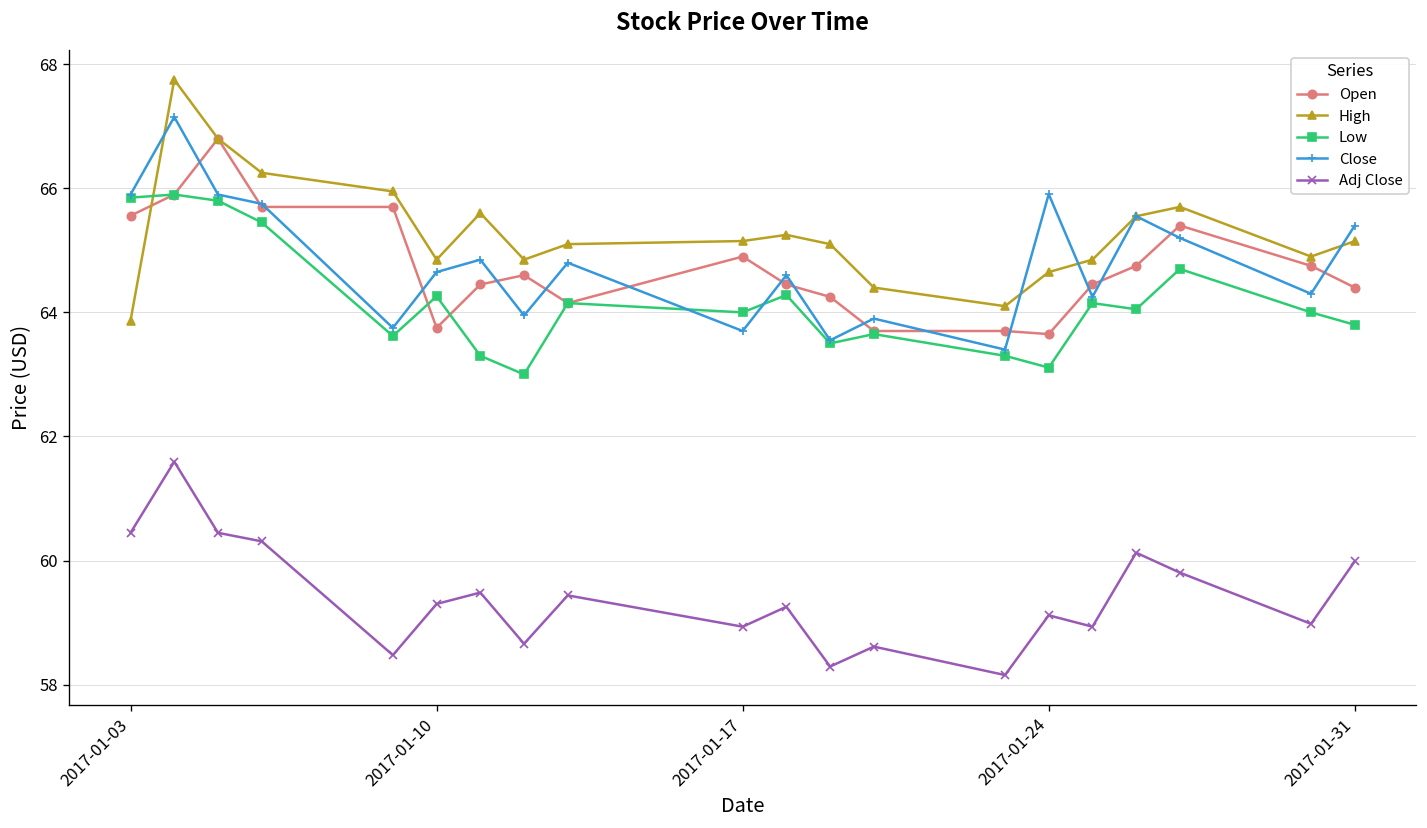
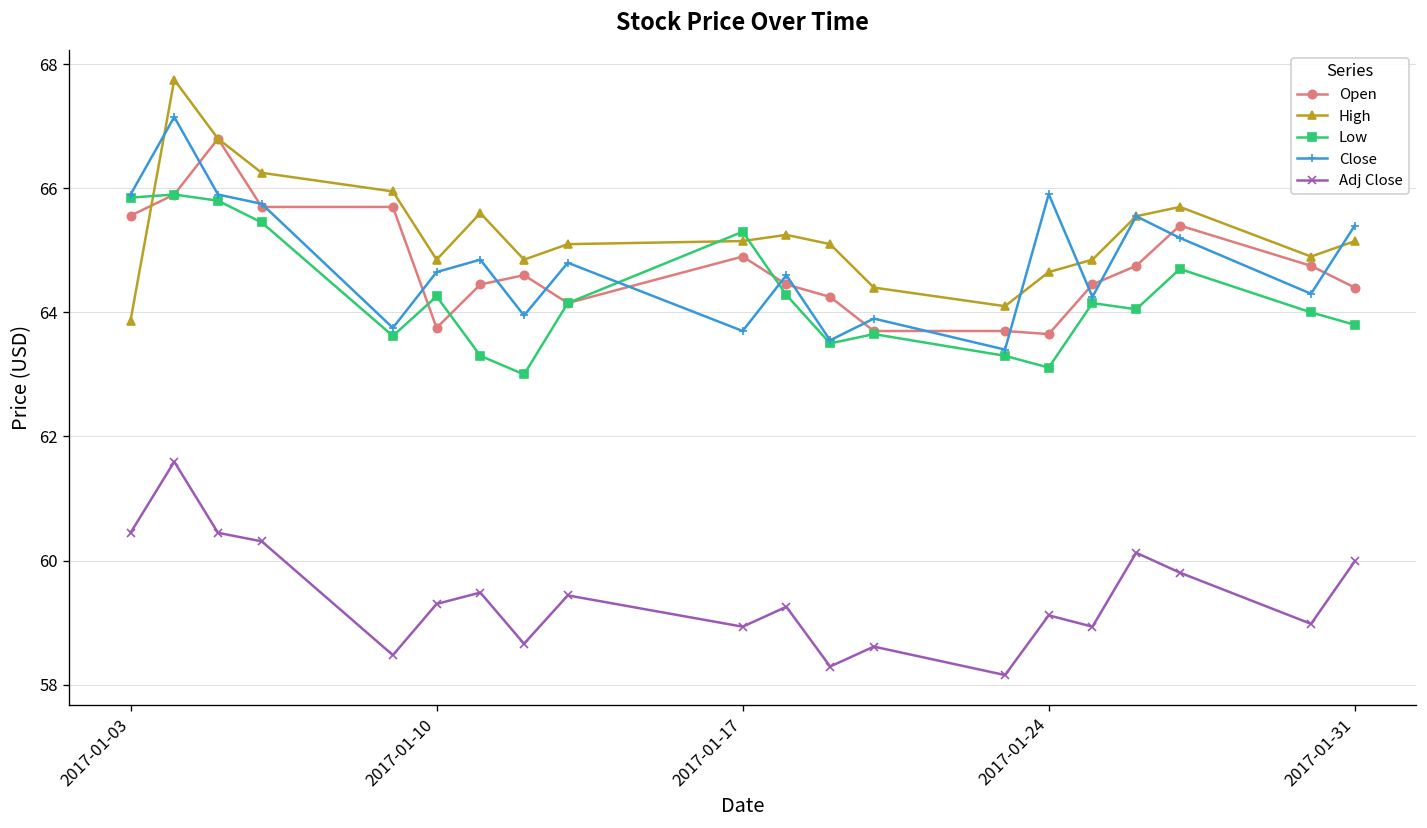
Low, 2017-01-17: 64.0 -> 65.3
